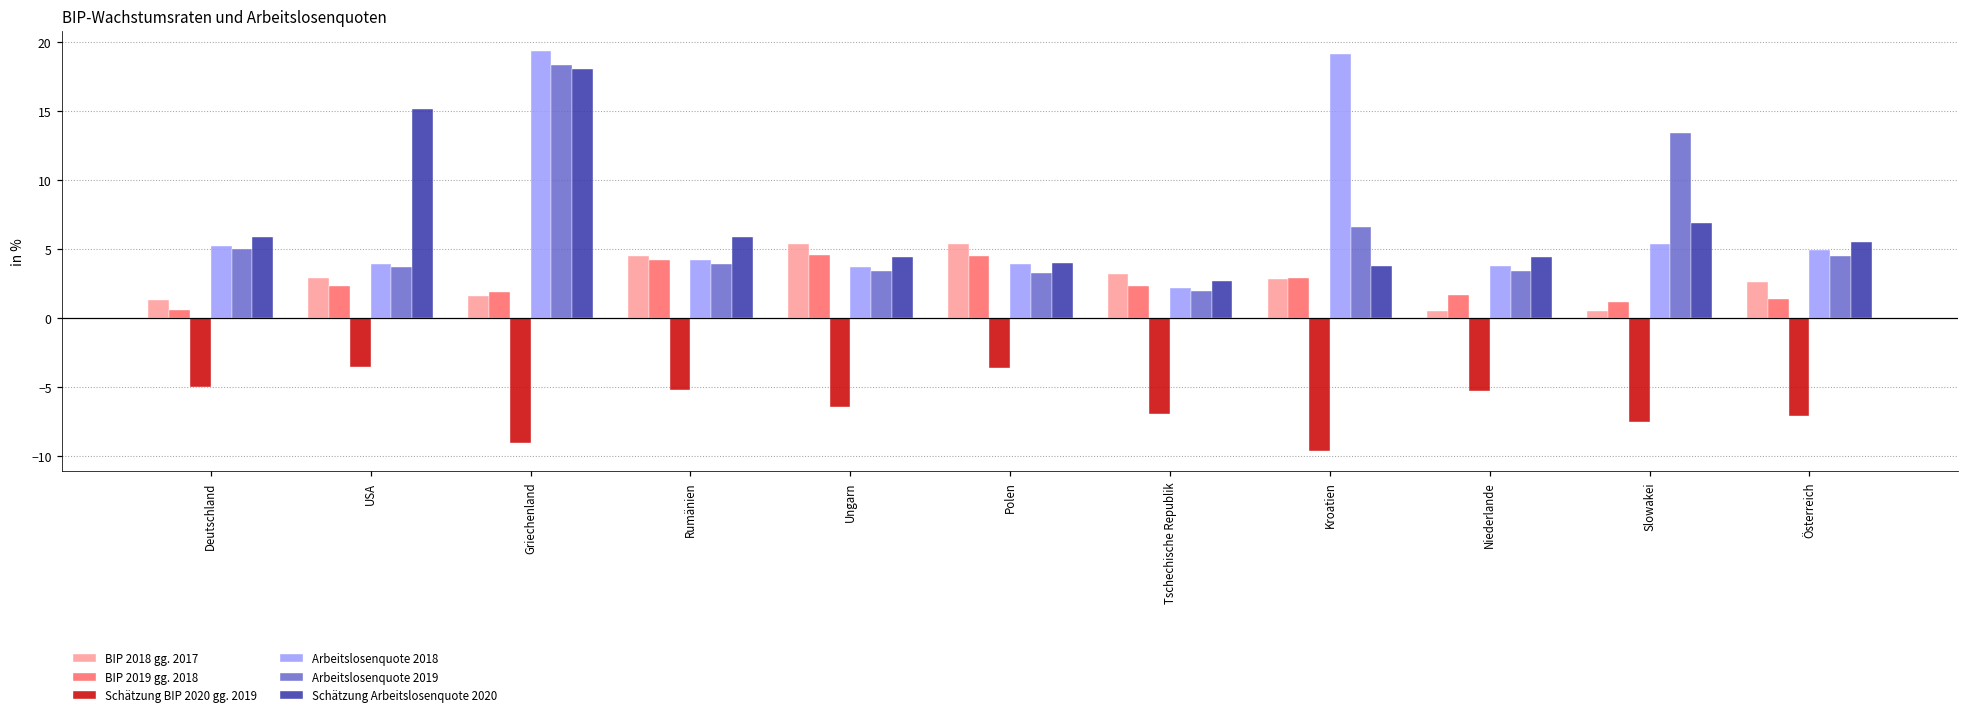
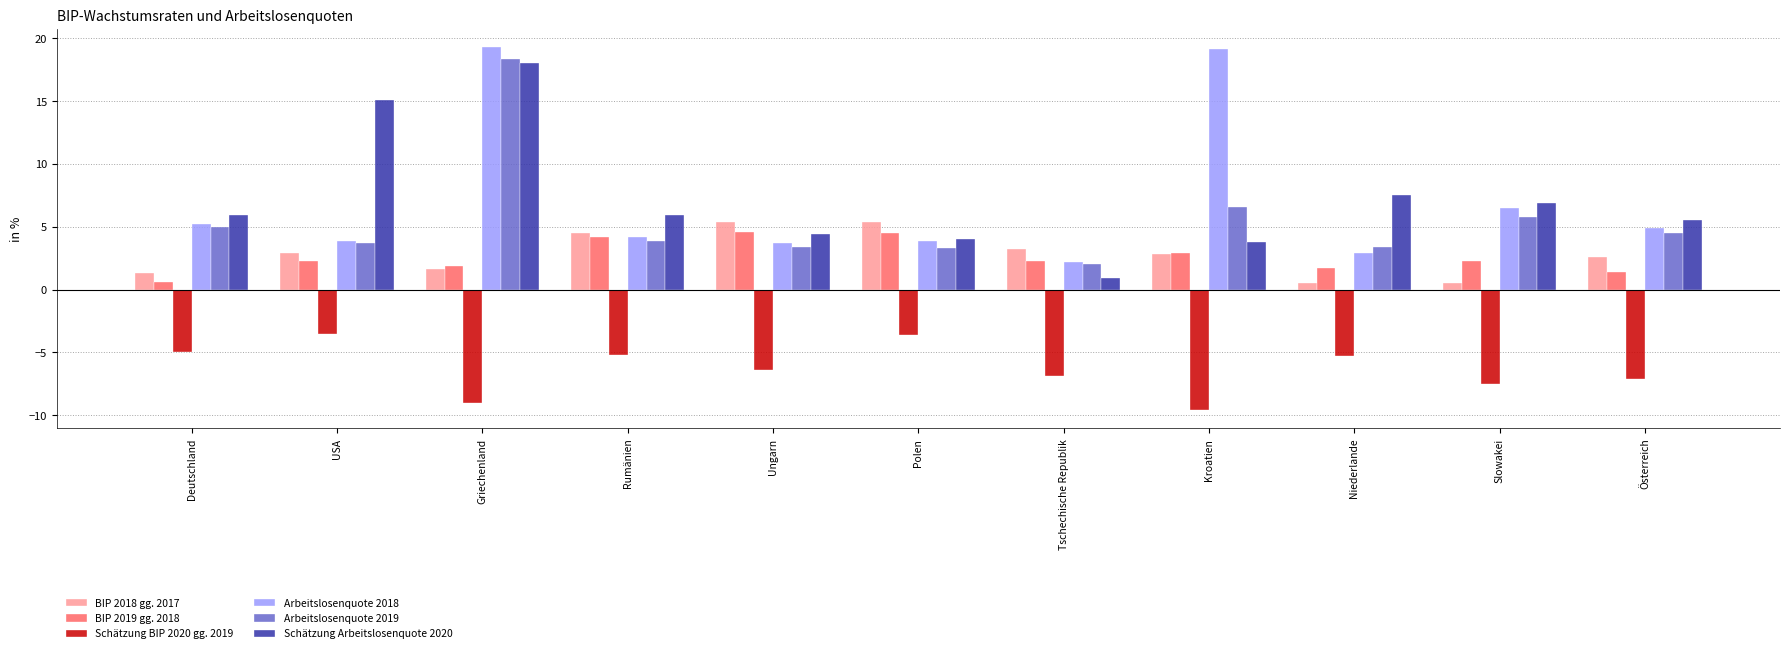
Schätzung Arbeitslosenquote 2020, Tschechische Republik: 2.7 -> 0.9
Arbeitslosenquote 2018, Niederlande: 3.8 -> 2.9
Schätzung Arbeitslosenquote 2020, Niederlande: 4.4 -> 7.5
BIP 2019 gg. 2018, Slowakei: 1.2 -> 2.3
Arbeitslosenquote 2018, Slowakei: 5.4 -> 6.5
Arbeitslosenquote 2019, Slowakei: 13.4 -> 5.8
